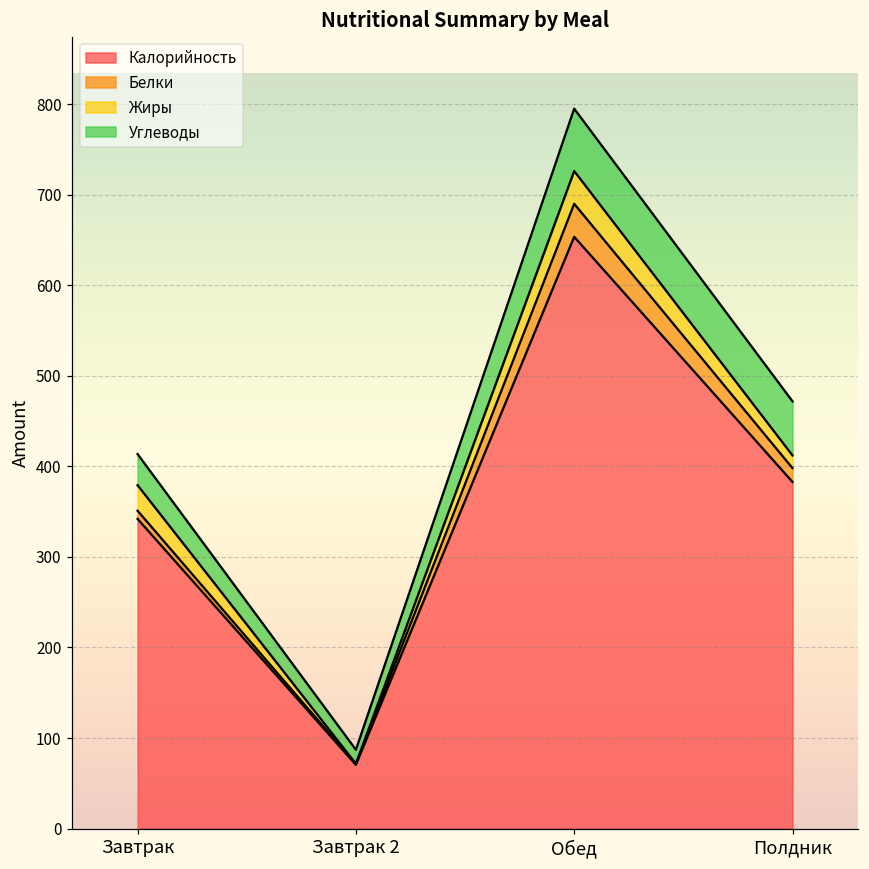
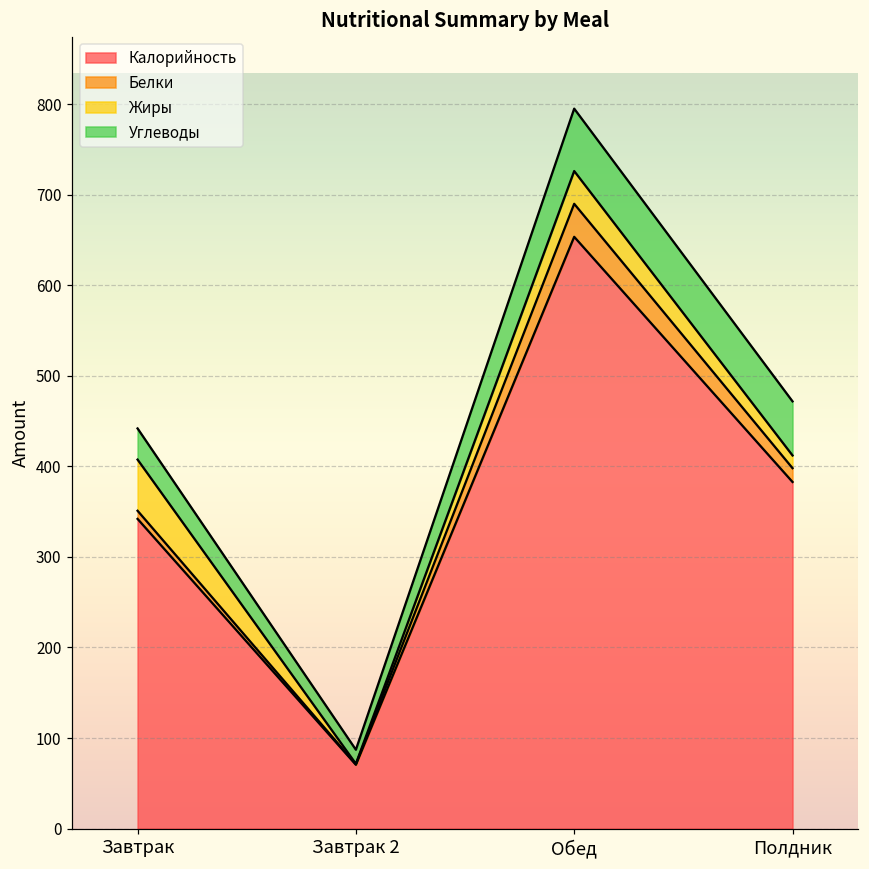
Жиры, Завтрак: 30 -> 60
